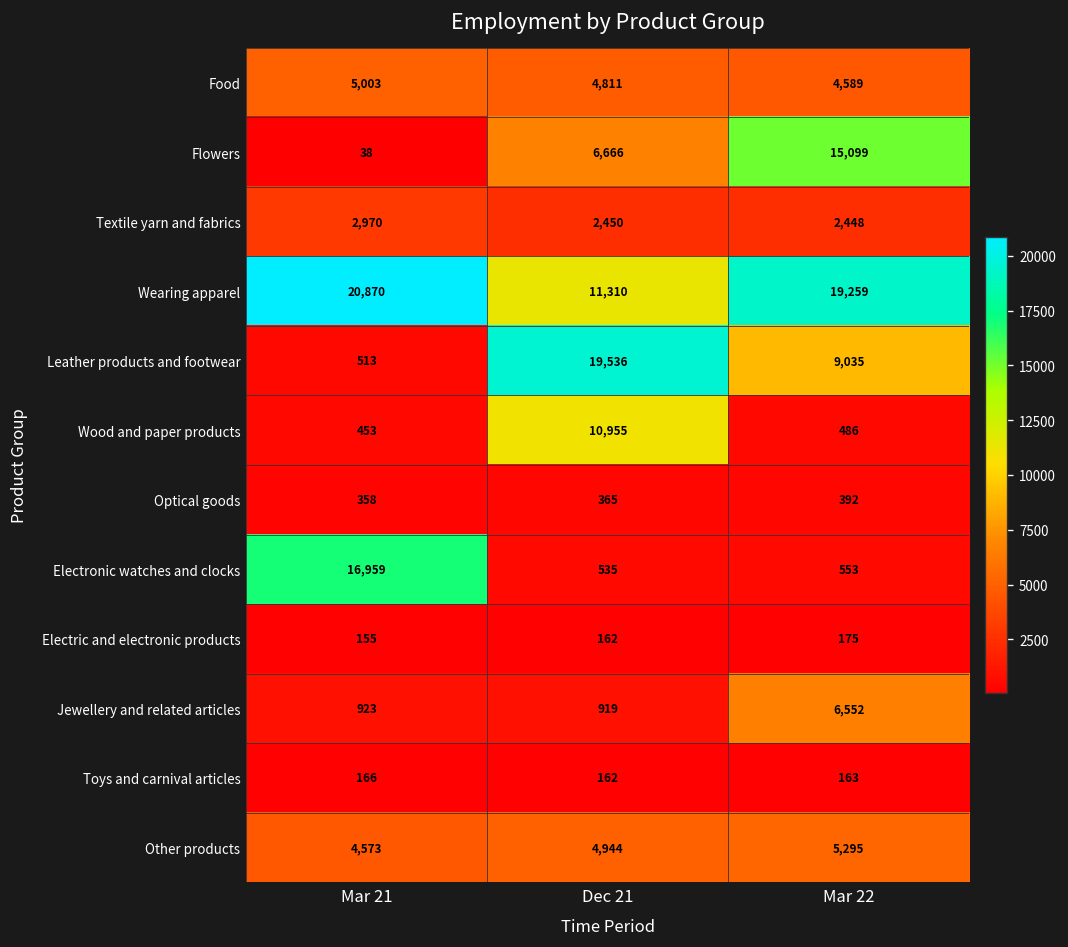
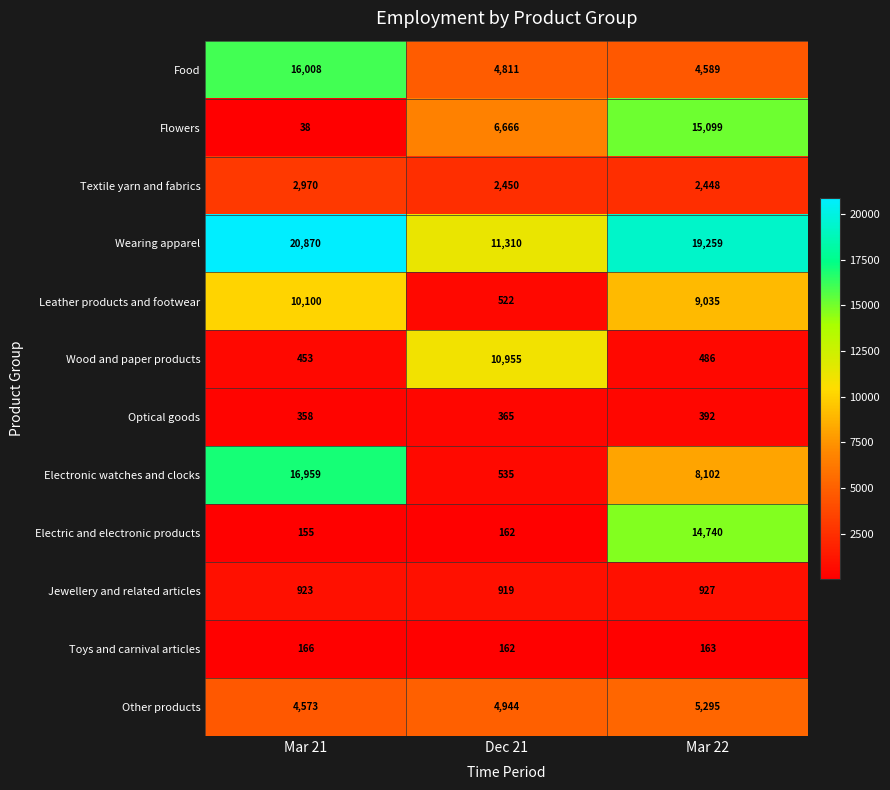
Food, Mar 21: 5,003 -> 16,008
Leather products and footwear, Mar 21: 513 -> 10,100
Leather products and footwear, Dec 21: 19,536 -> 522
Electronic watches and clocks, Mar 22: 553 -> 8,102
Electric and electronic products, Mar 22: 175 -> 14,740
Jewellery and related articles, Mar 22: 6,552 -> 927
